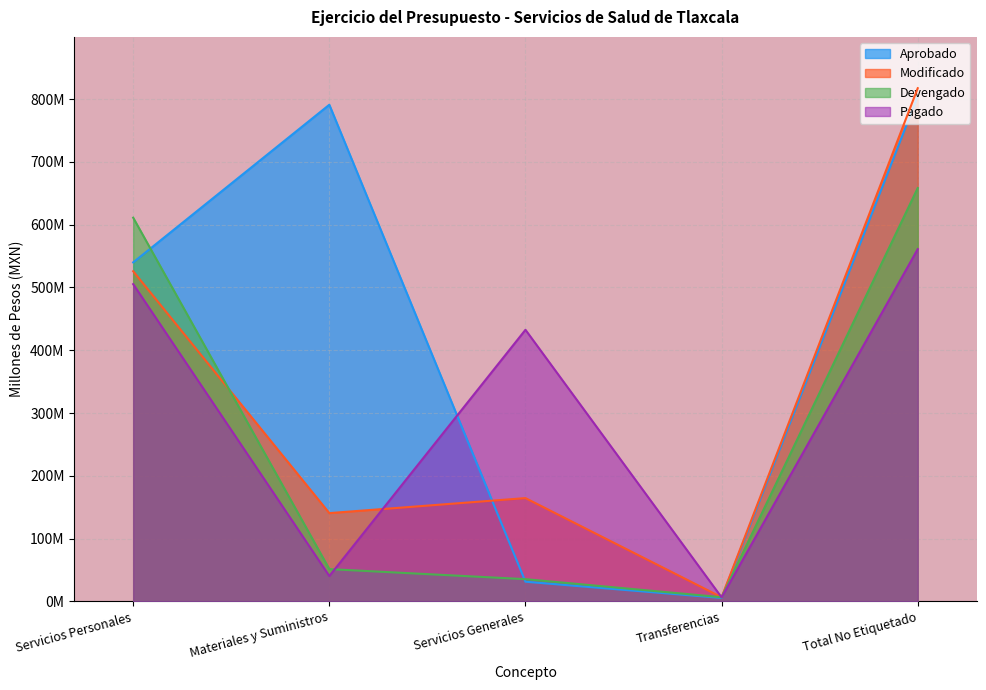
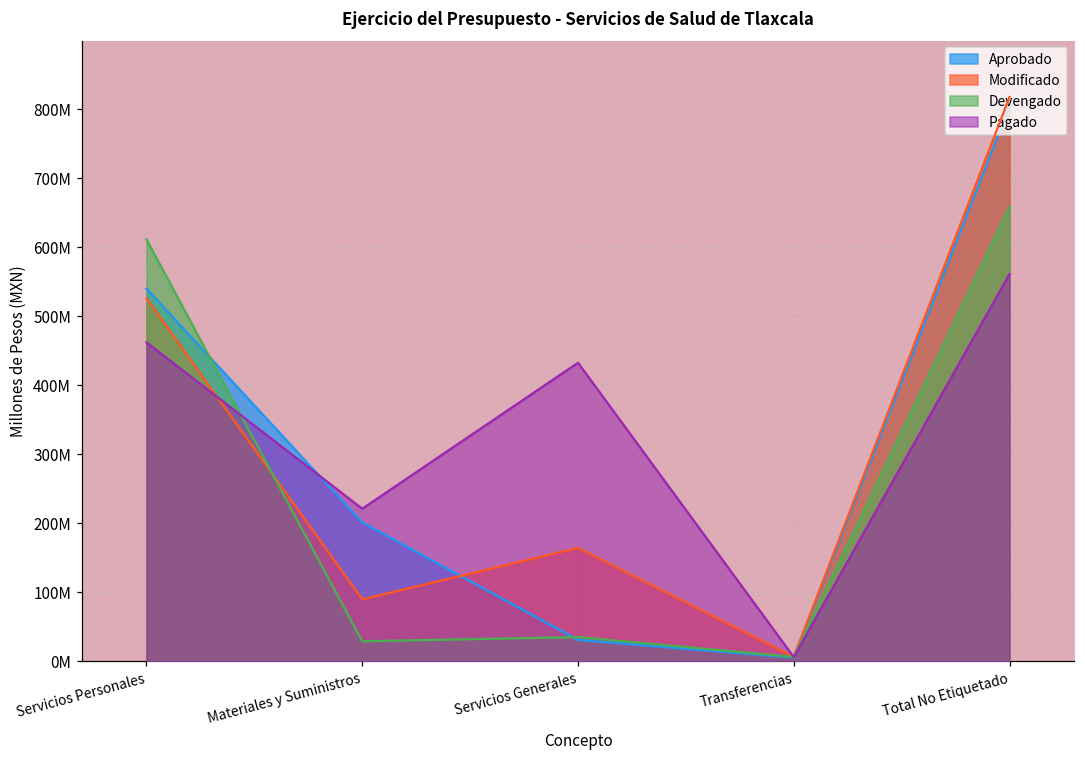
Pagado, Servicios Personales: 510000000 -> 460000000
Aprobado, Materiales y Suministros: 790000000 -> 200000000
Modificado, Materiales y Suministros: 140000000 -> 90000000
Devengado, Materiales y Suministros: 50000000 -> 30000000
Pagado, Materiales y Suministros: 40000000 -> 220000000
